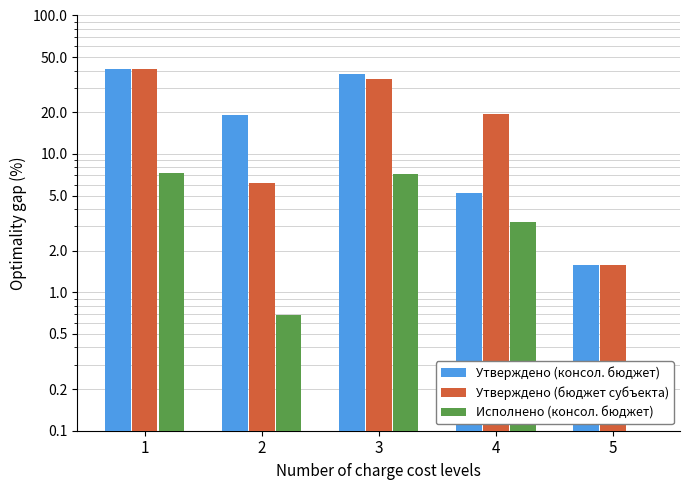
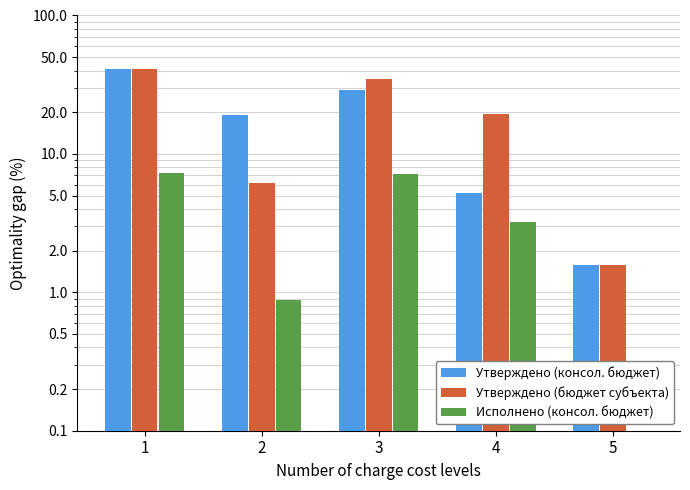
Исполнено (консол. бюджет), 2: 0.7 -> 0.9
Утверждено (консол. бюджет), 3: 38 -> 29
